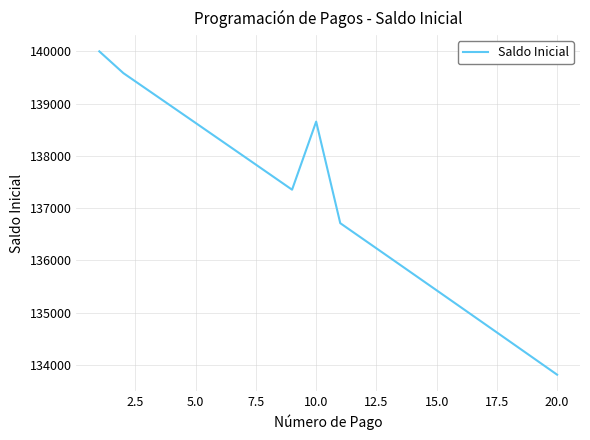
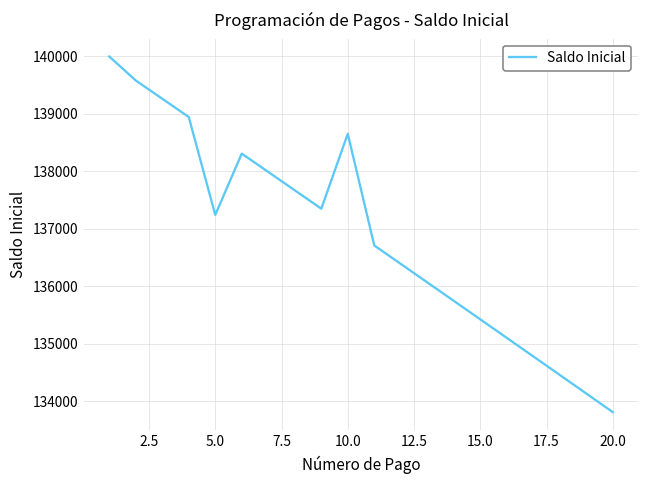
5.0: 138600 -> 137200
